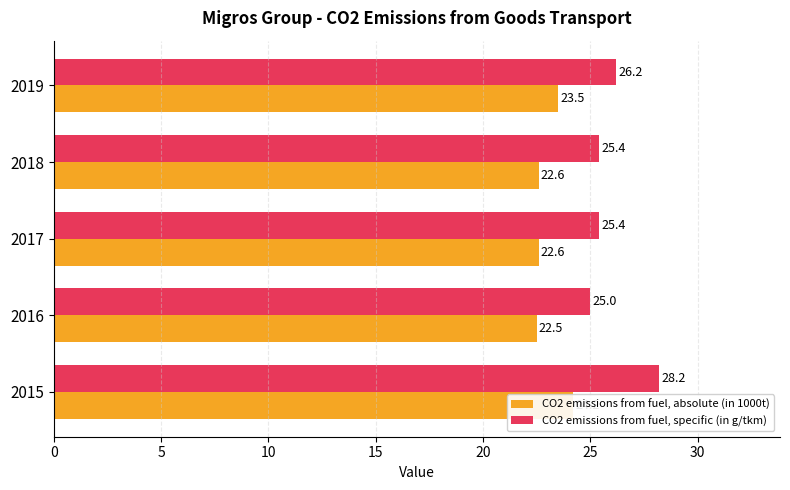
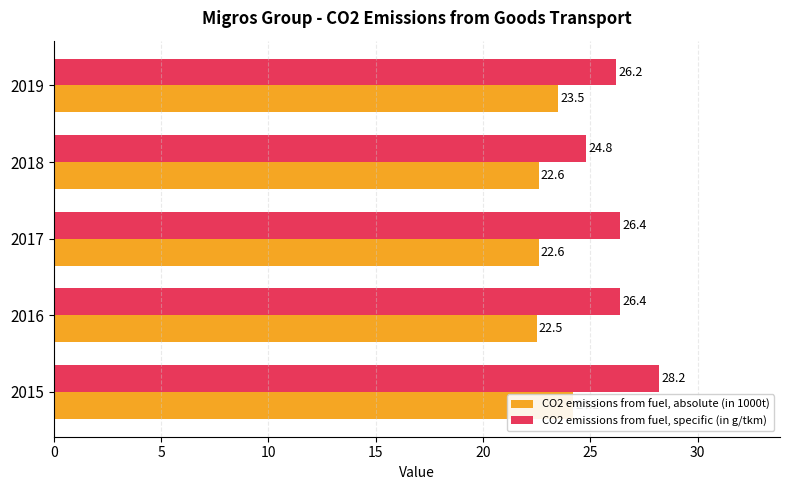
CO2 emissions from fuel, specific (in g/tkm), 2018: 25.4 -> 24.8
CO2 emissions from fuel, specific (in g/tkm), 2017: 25.4 -> 26.4
CO2 emissions from fuel, specific (in g/tkm), 2016: 25.0 -> 26.4
